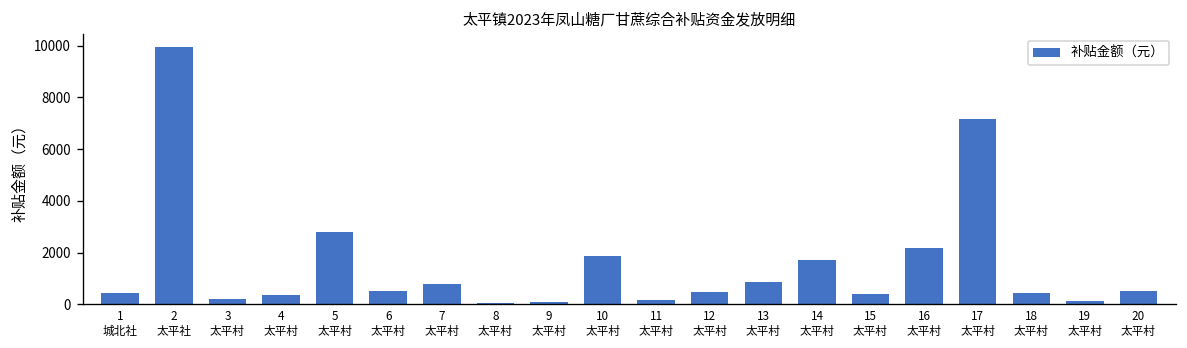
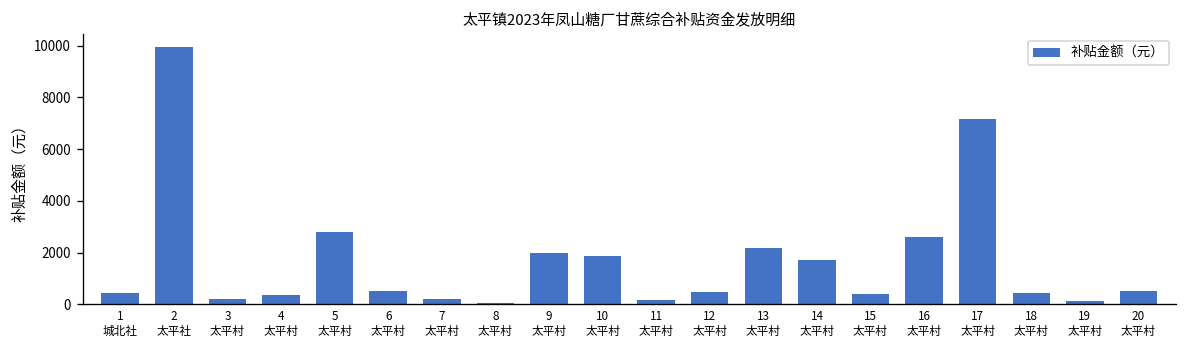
7 太平村: 800 -> 200
9 太平村: 100 -> 2000
13 太平村: 900 -> 2200
16 太平村: 2200 -> 2600
